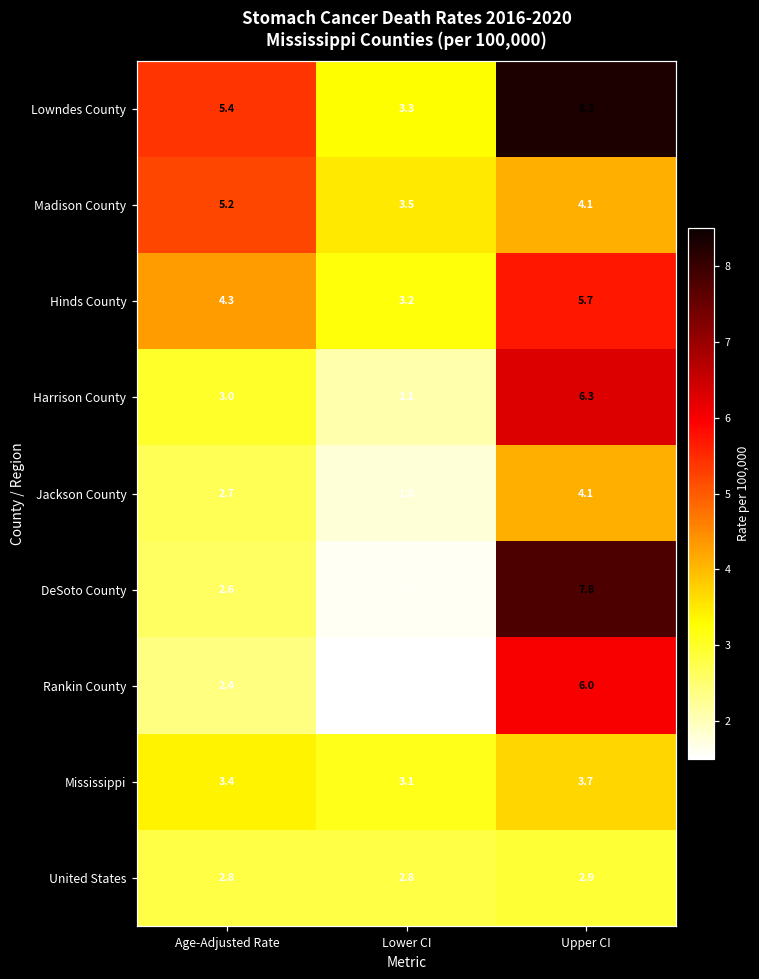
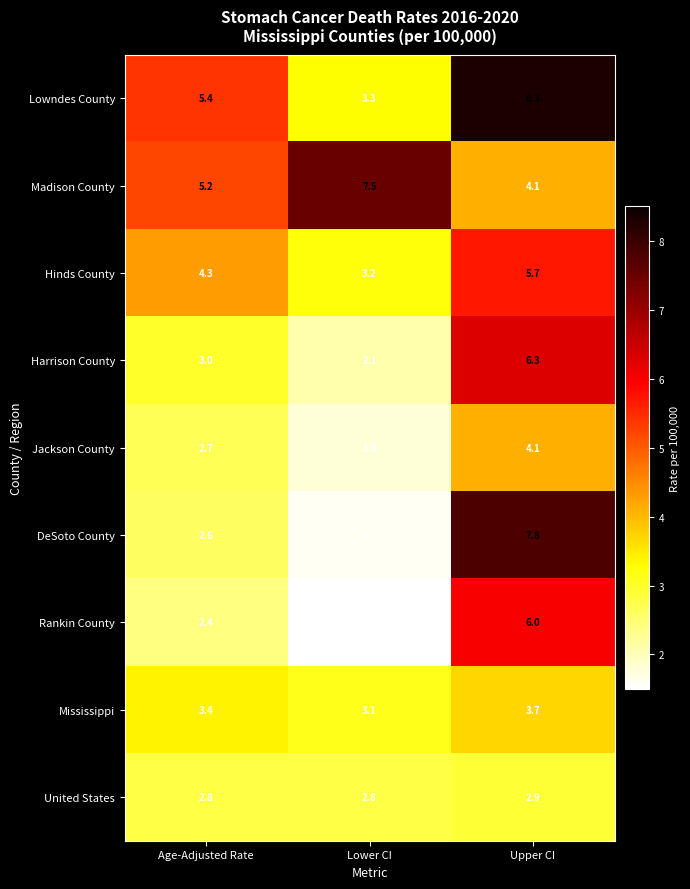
Madison County, Lower CI: 3.5 -> 7.5
